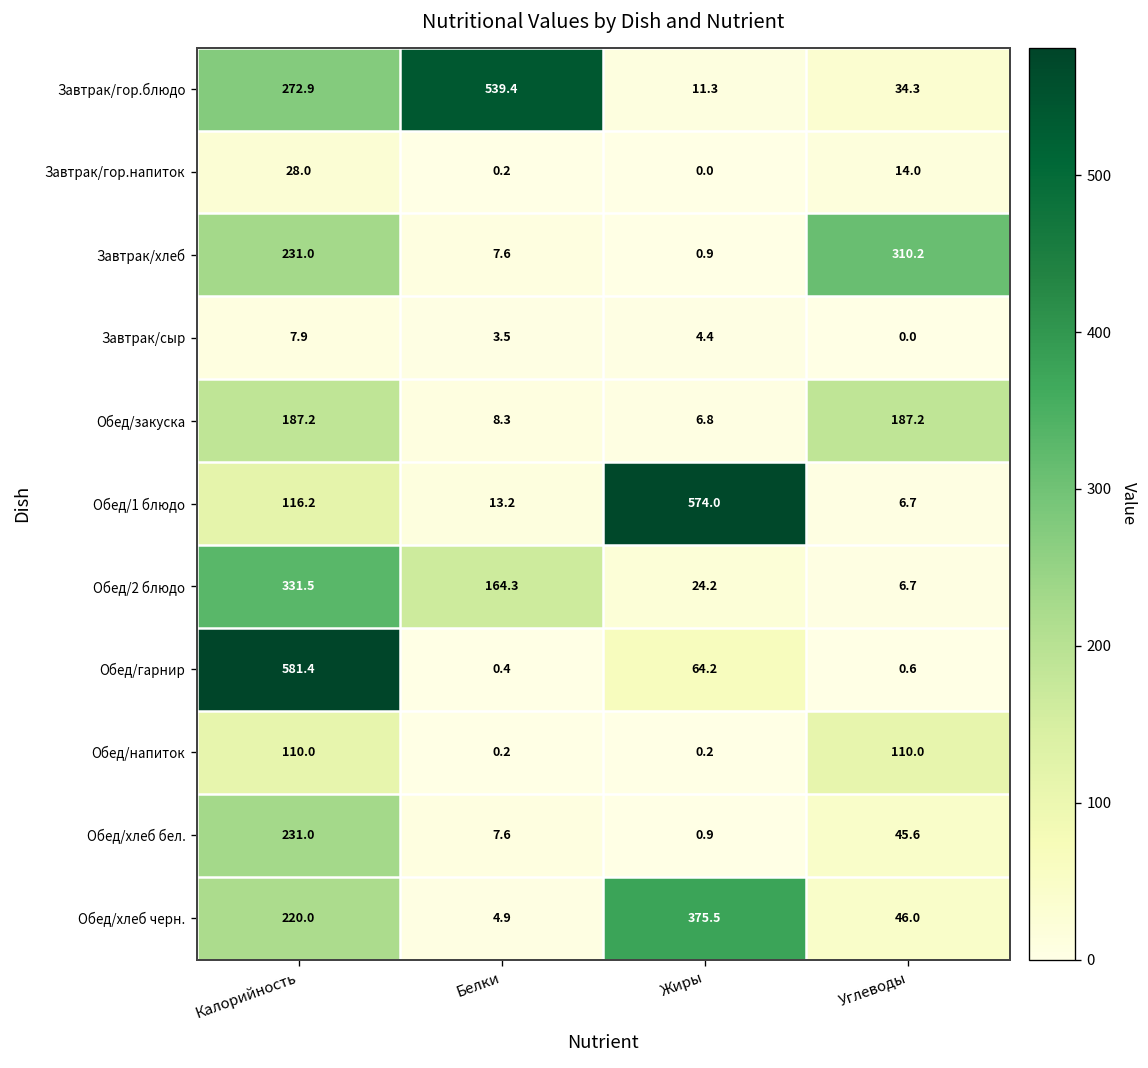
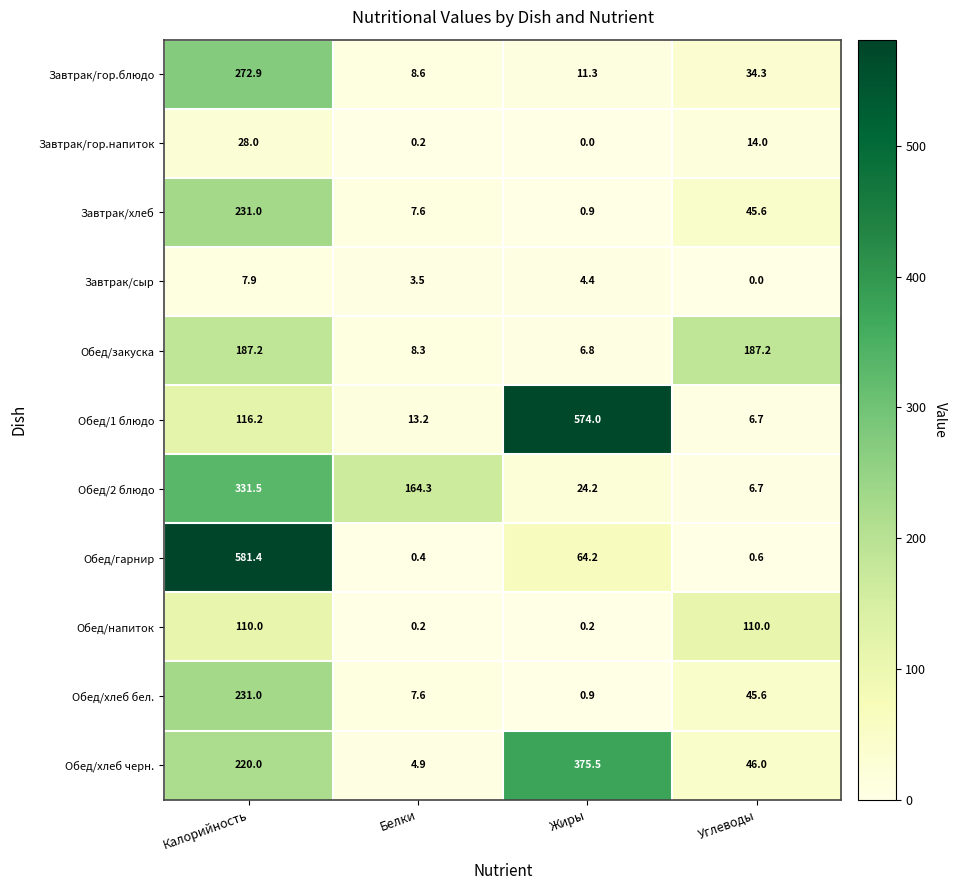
Завтрак/гор.блюдо, Белки: 539.4 -> 8.6
Завтрак/хлеб, Углеводы: 310.2 -> 45.6
